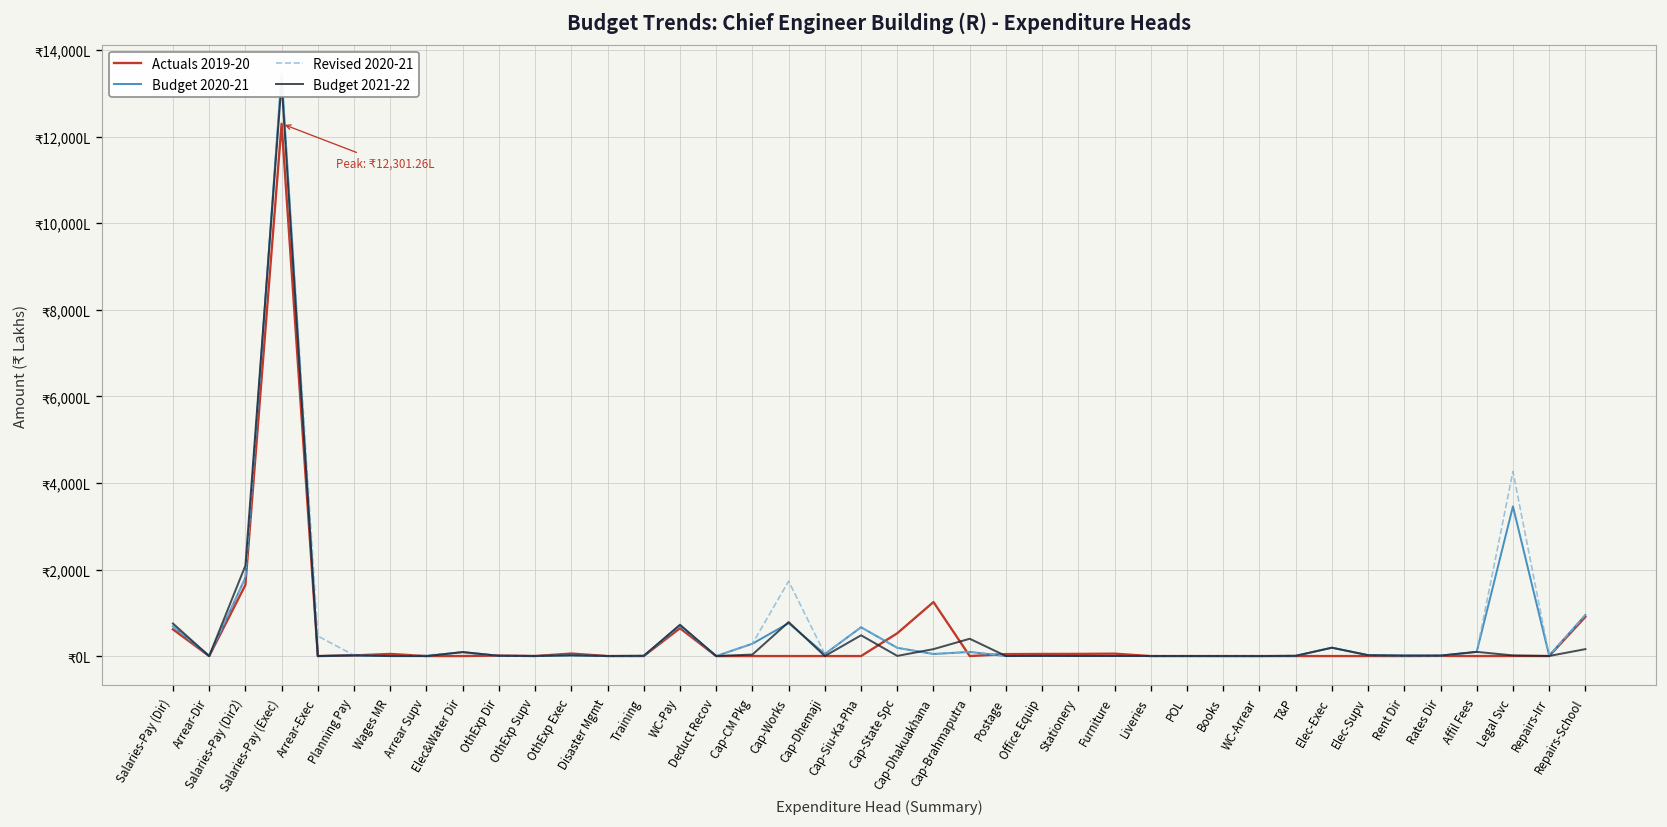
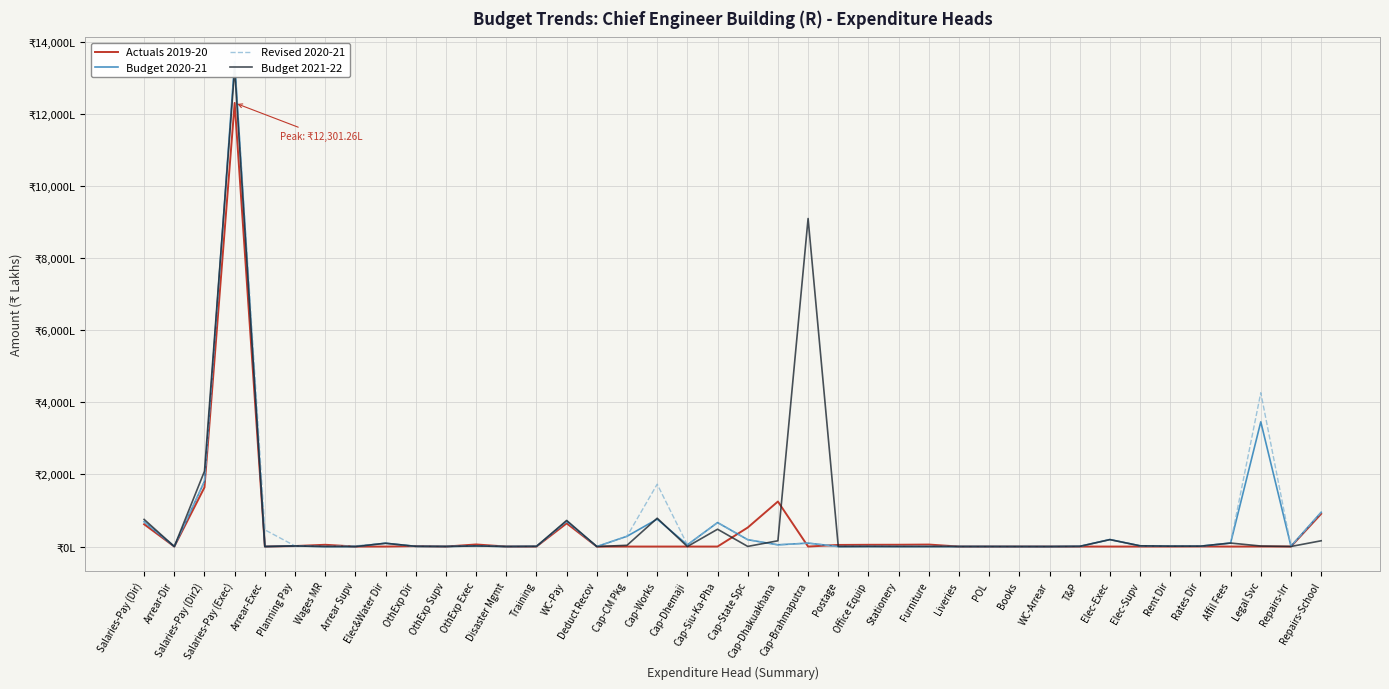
Budget 2021-22, Cap-Brahmaputra: ₹400L -> ₹9,100L
